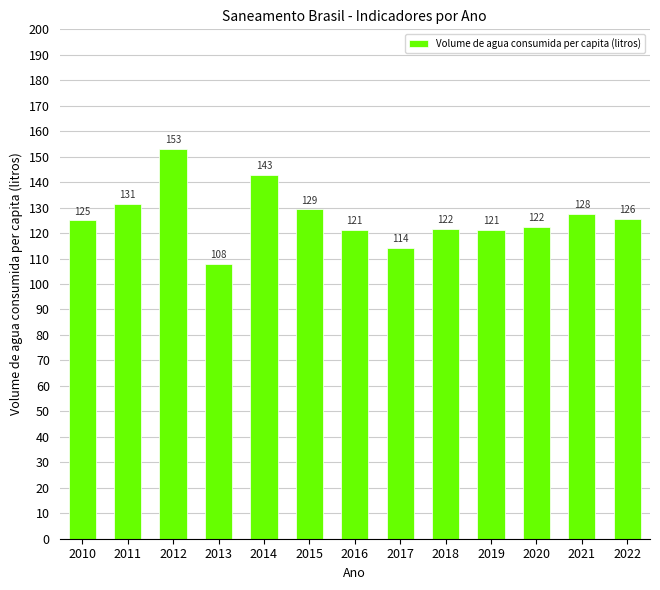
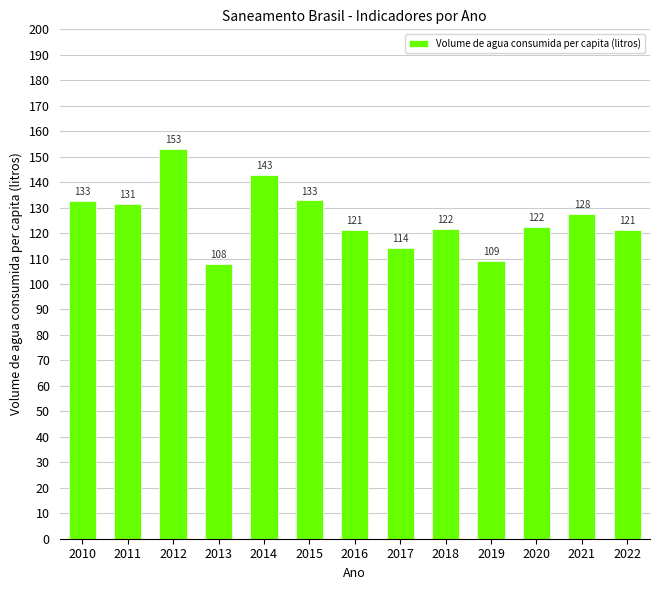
2010: 125 -> 133
2015: 129 -> 133
2019: 121 -> 109
2022: 126 -> 121
